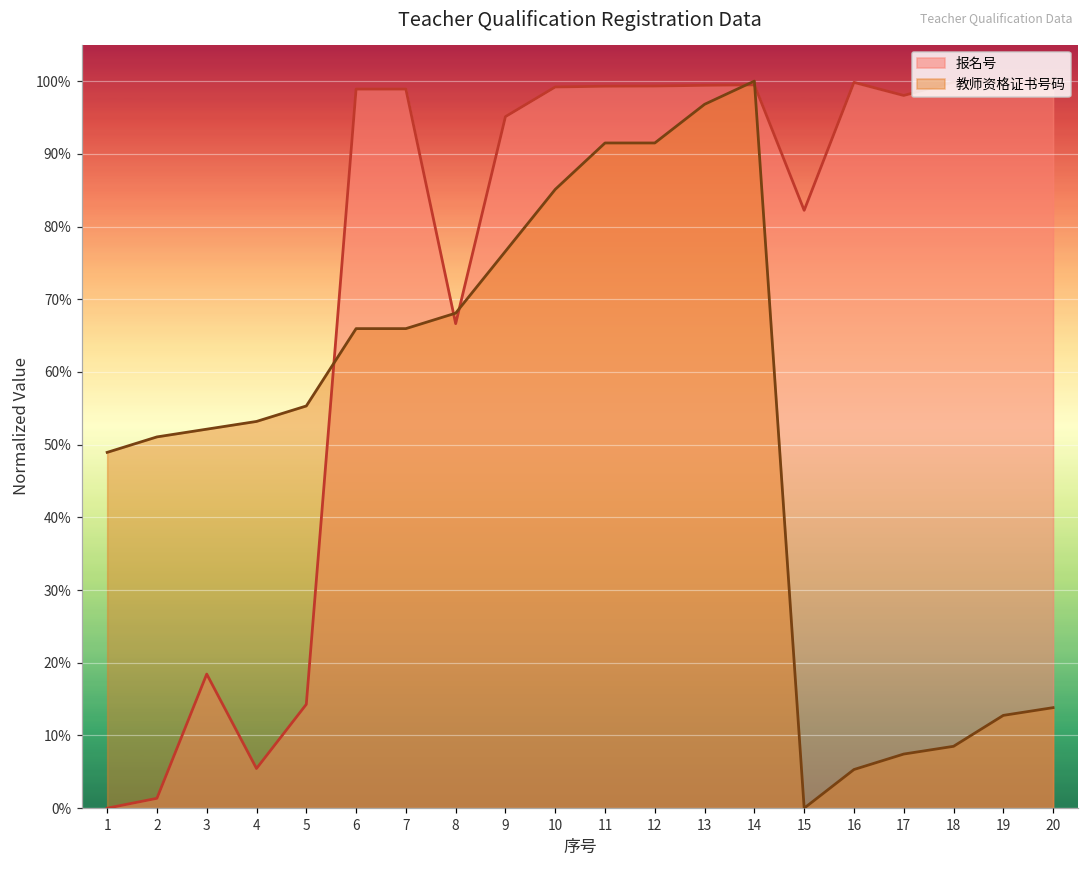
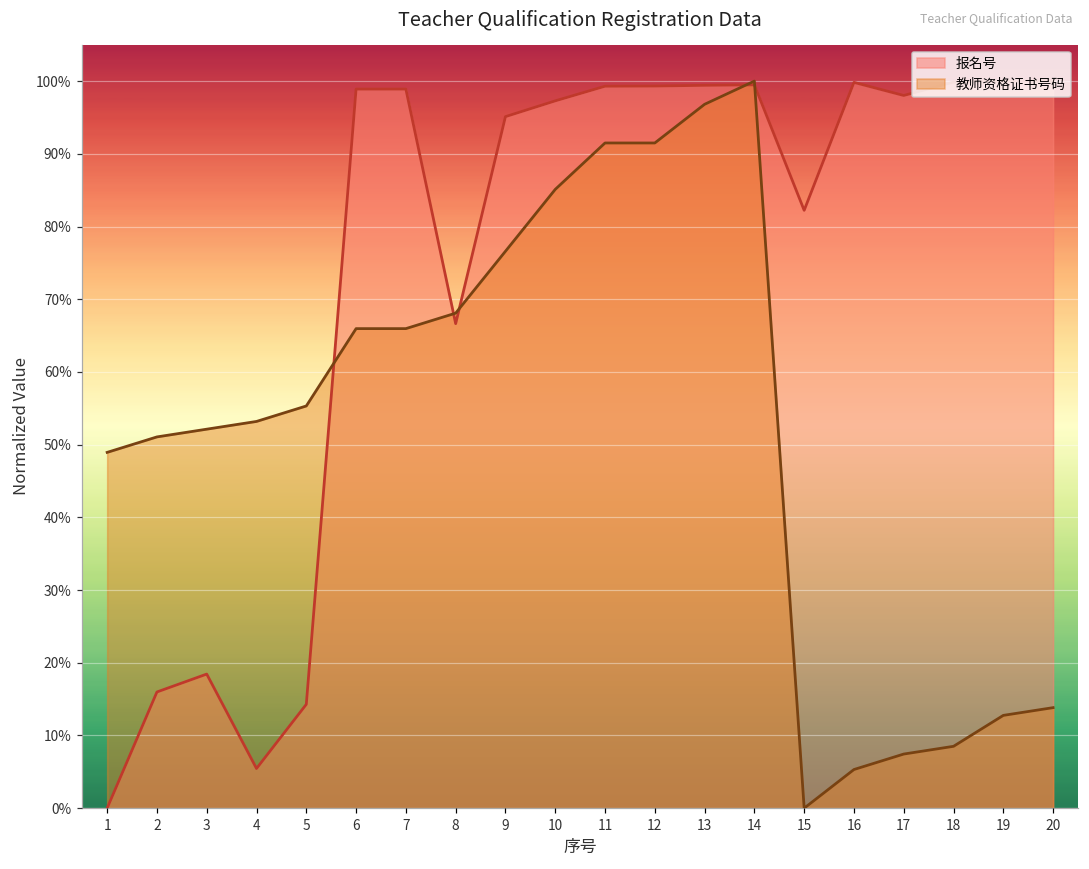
报名号, 2: 1% -> 16%
报名号, 10: 99% -> 97%
